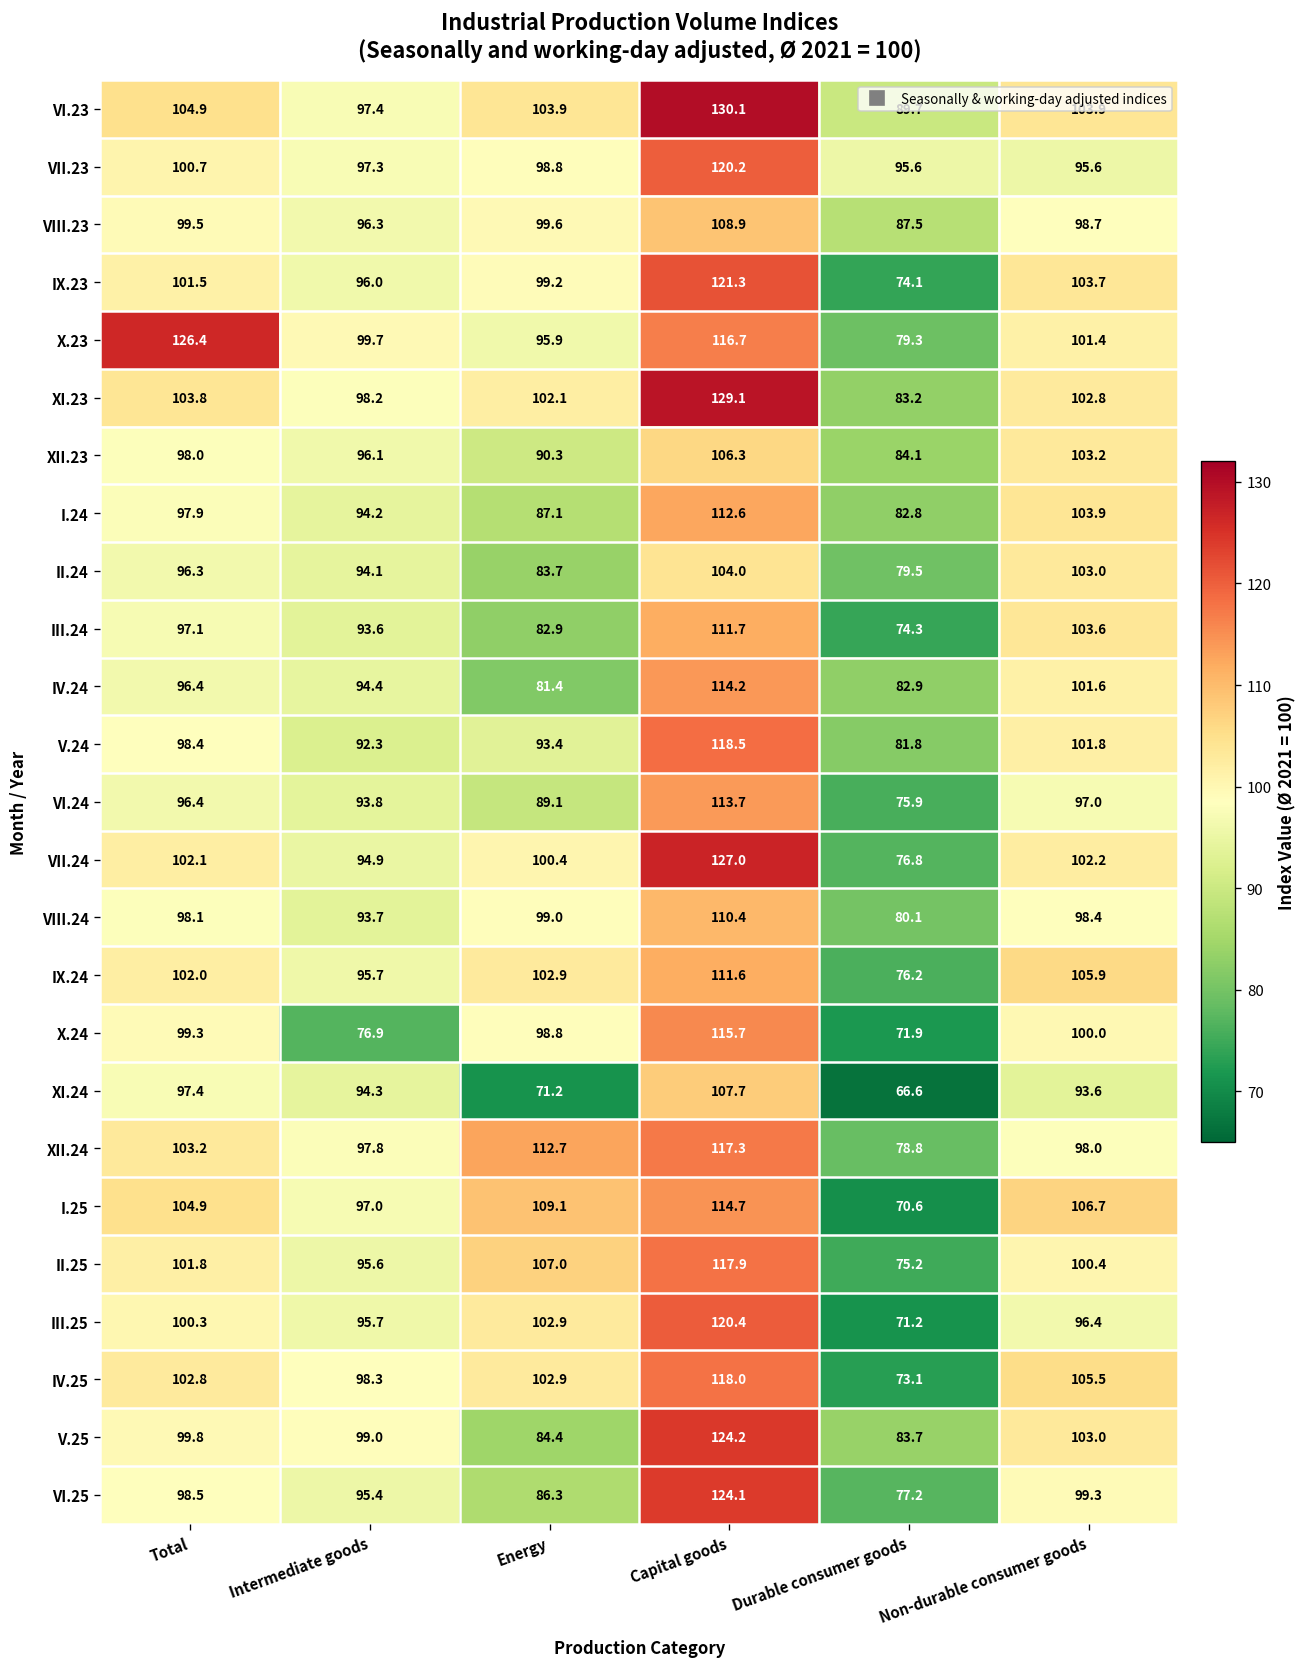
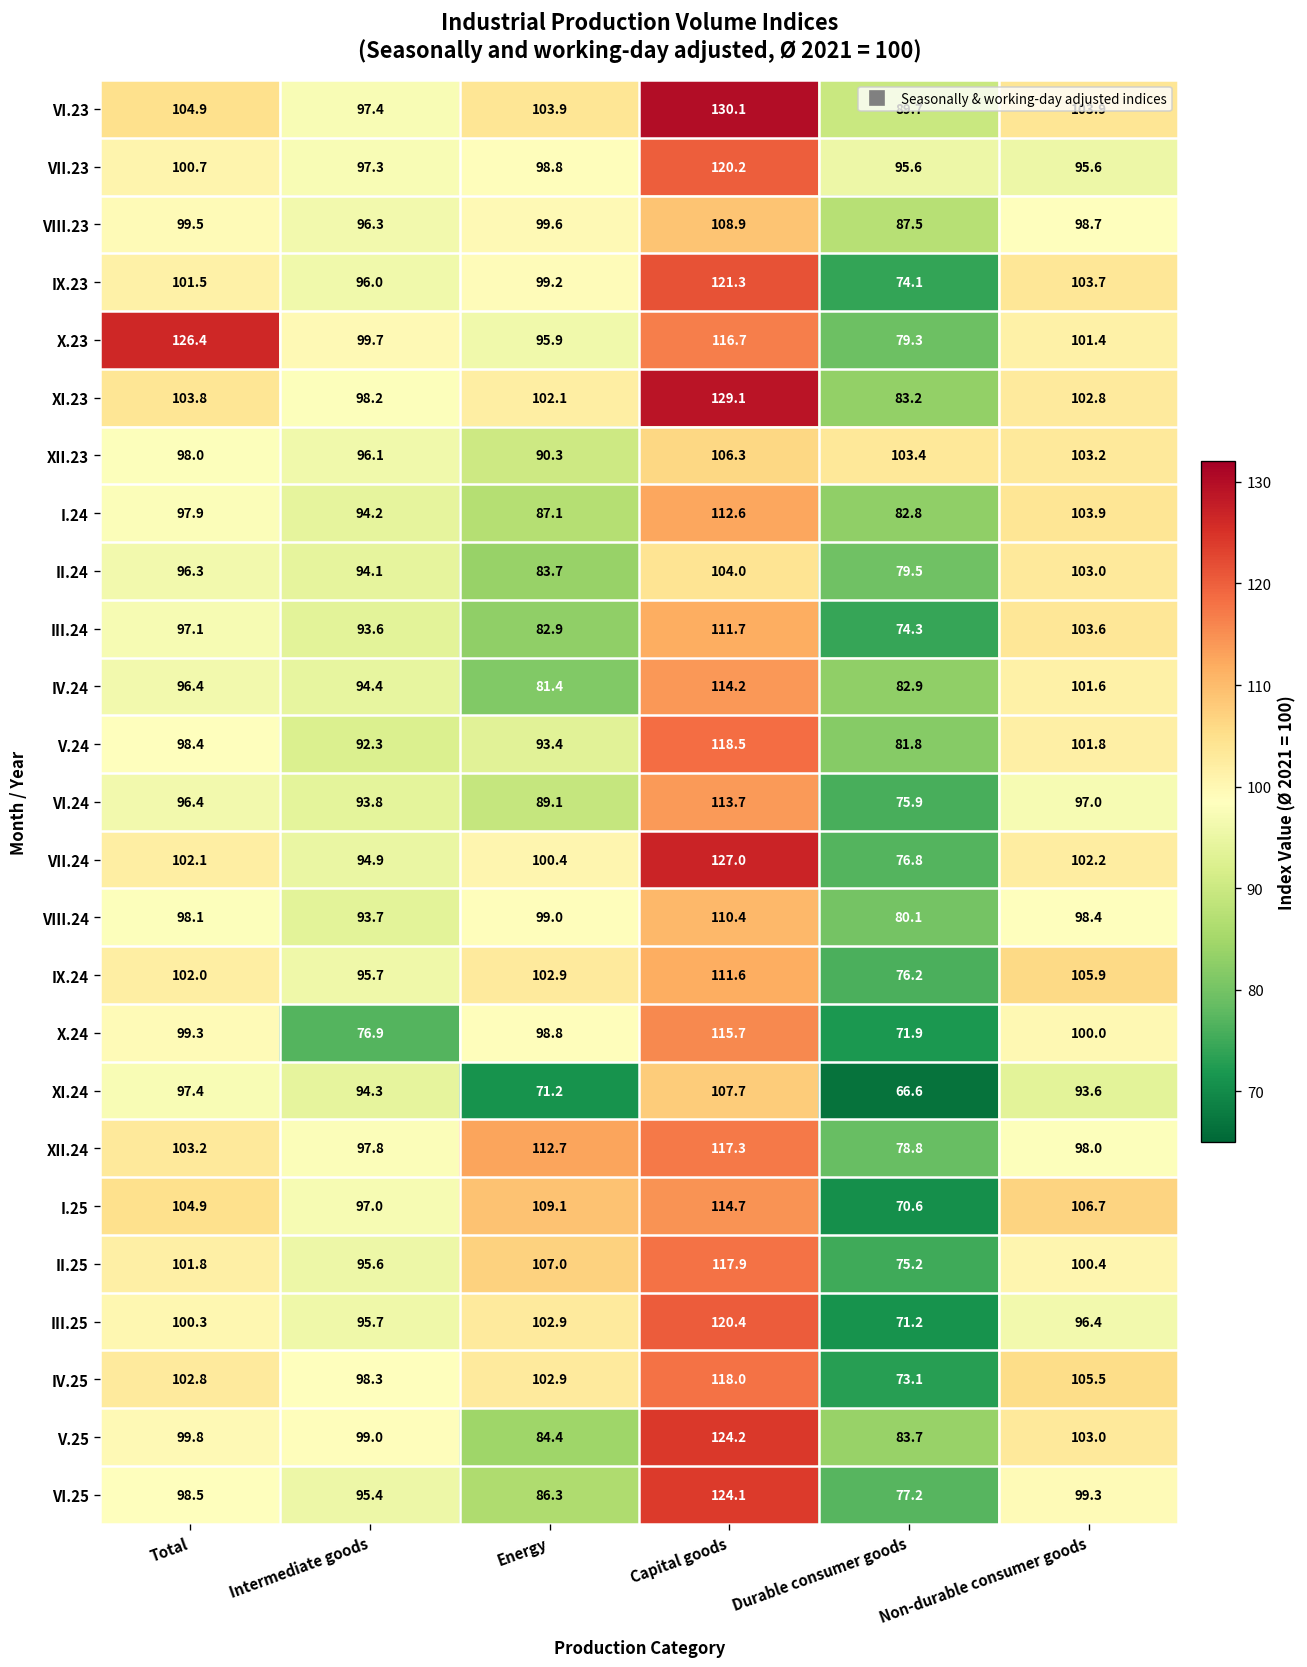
XII.23, Durable consumer goods: 84.1 -> 103.4
